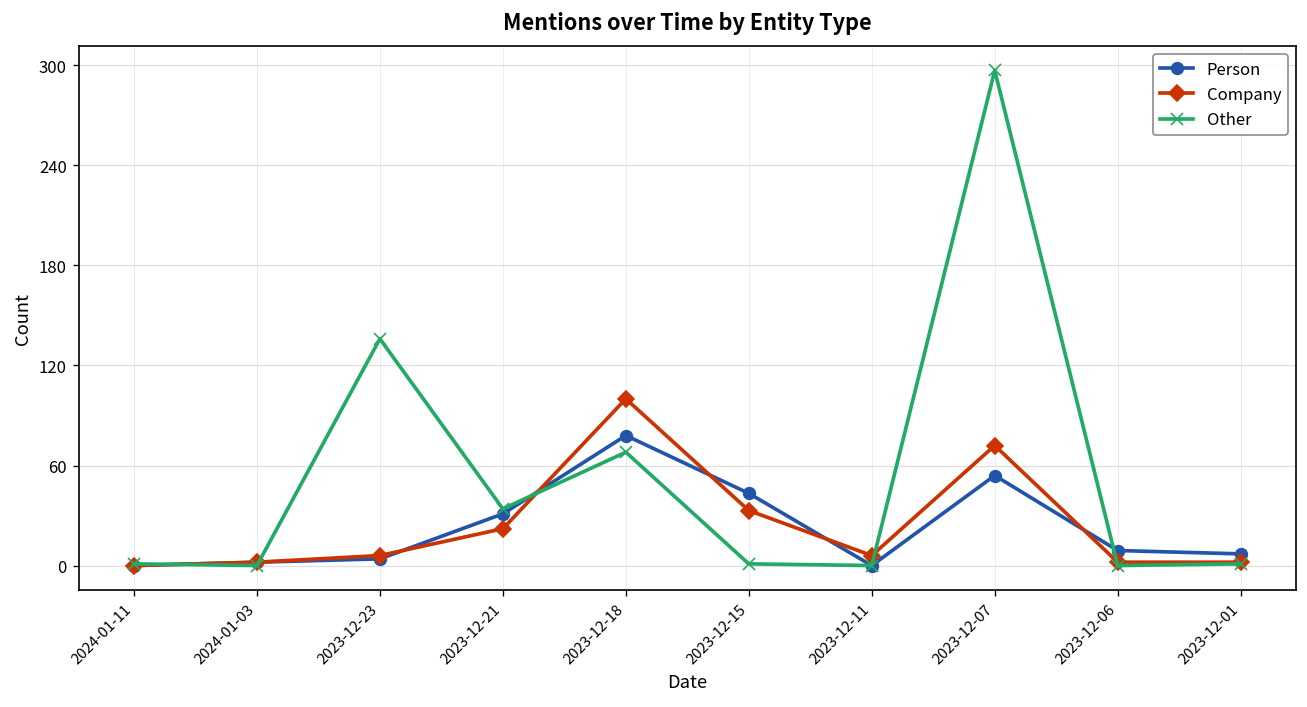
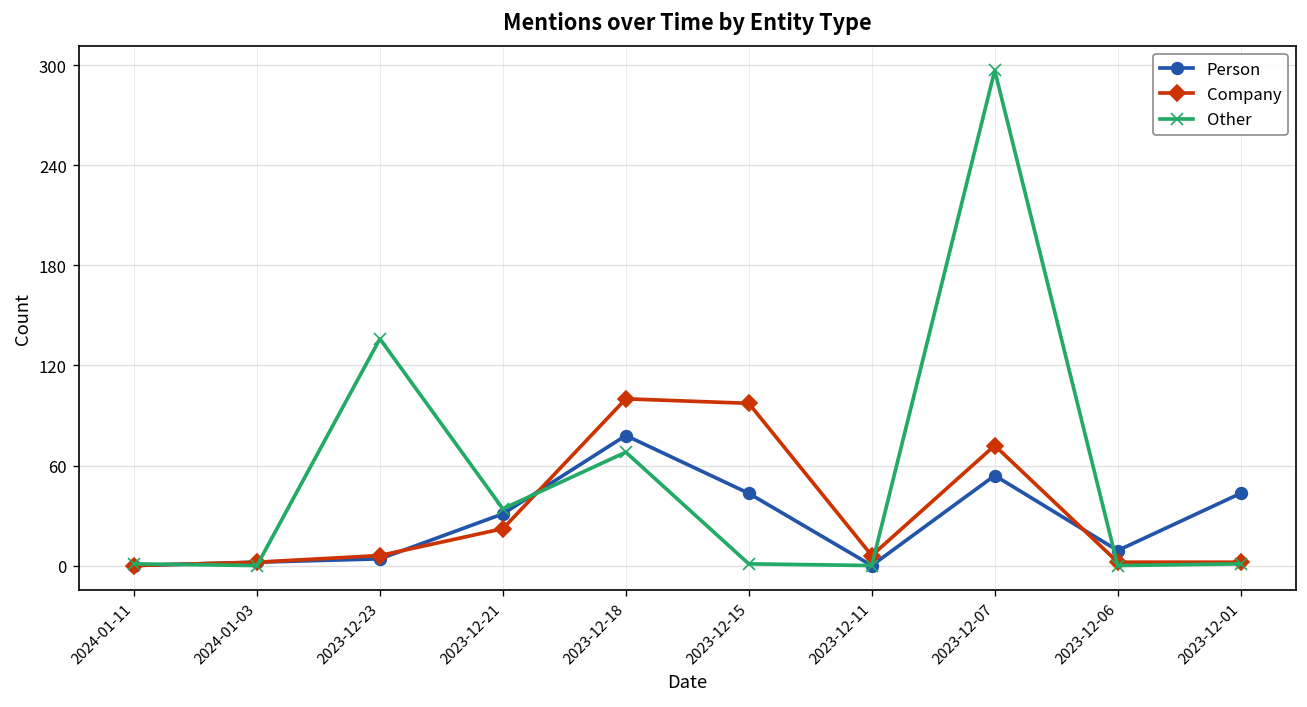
Company, 2023-12-15: 33 -> 97
Person, 2023-12-01: 7 -> 43
